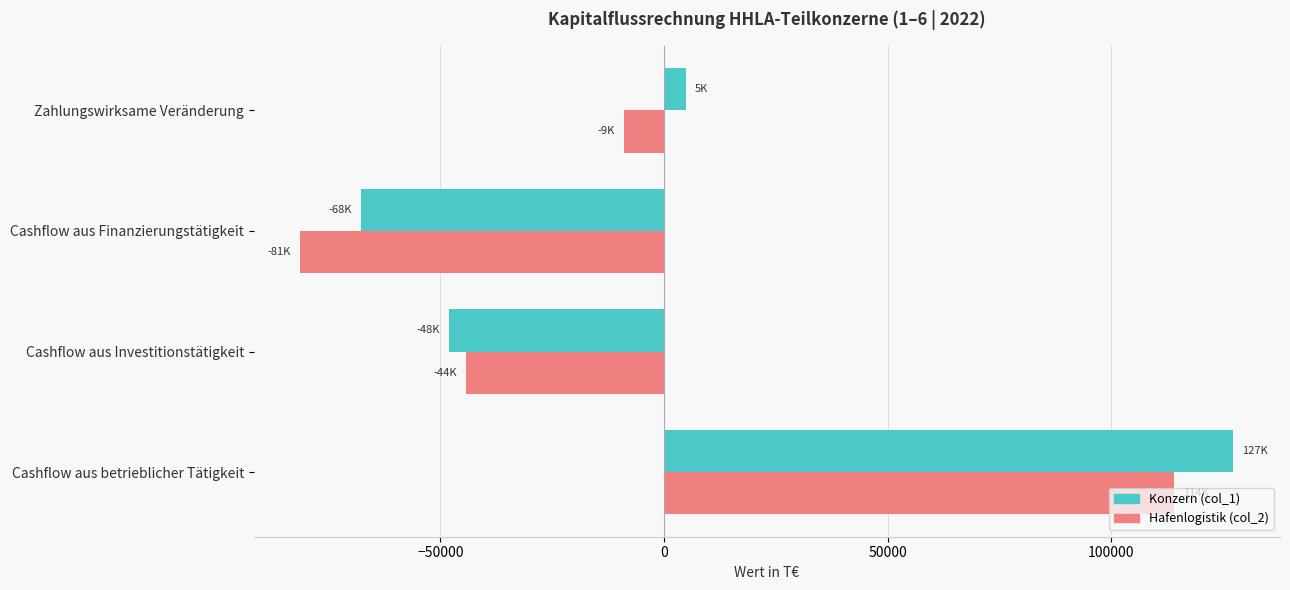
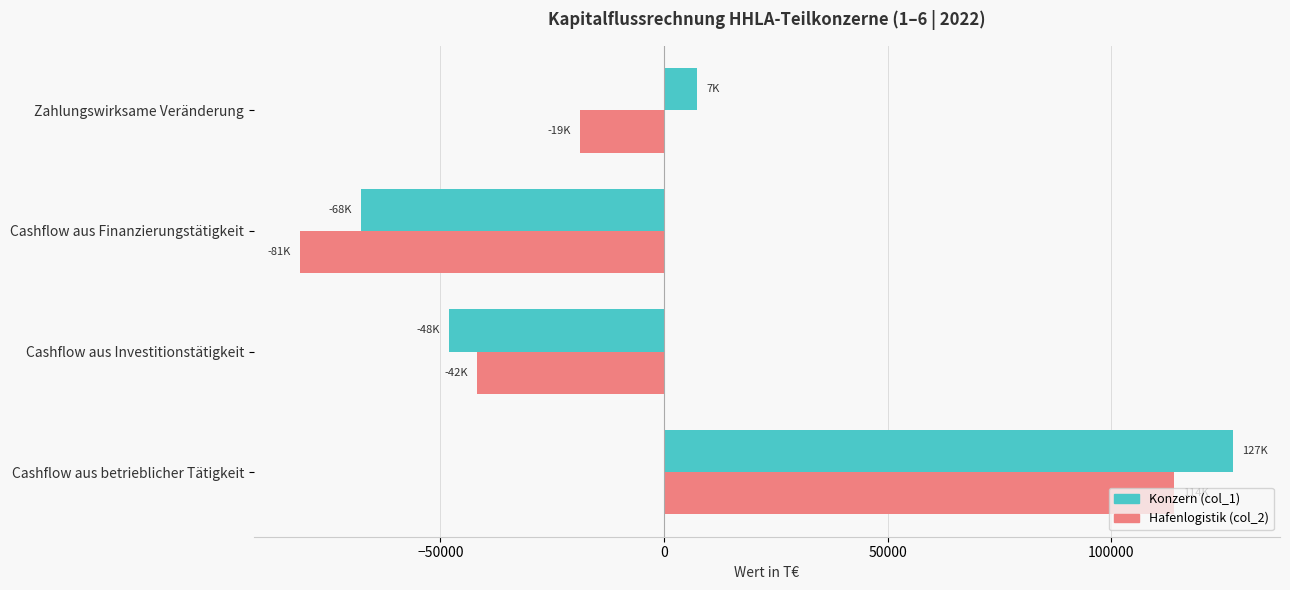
Konzern (col_1), Zahlungswirksame Veränderung: 5K -> 7K
Hafenlogistik (col_2), Zahlungswirksame Veränderung: -9K -> -19K
Hafenlogistik (col_2), Cashflow aus Investitionstätigkeit: -44K -> -42K
